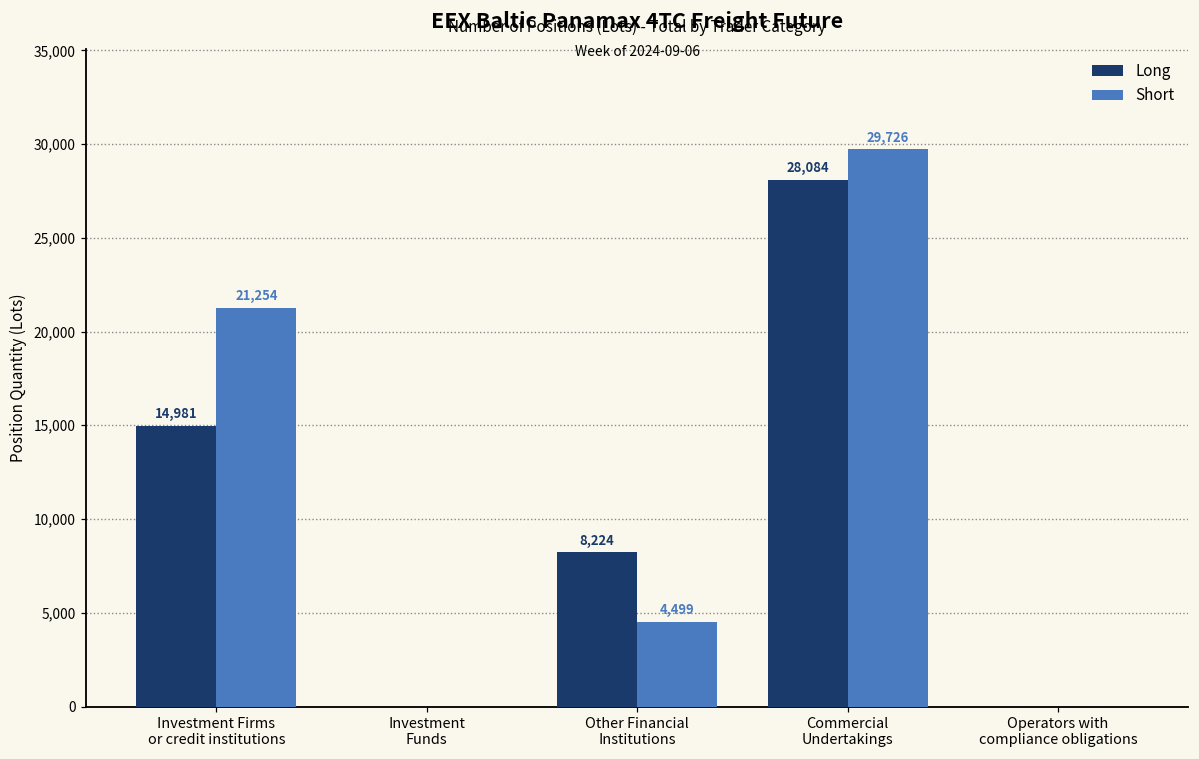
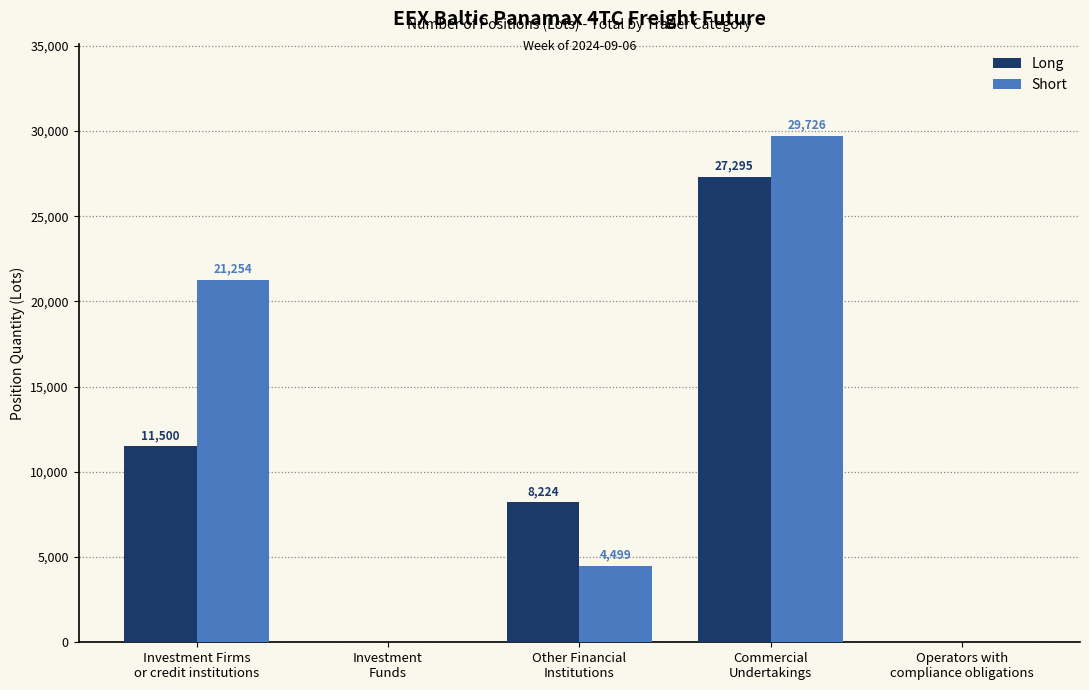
Long, Investment Firms or credit institutions: 14,981 -> 11,500
Long, Commercial Undertakings: 28,084 -> 27,295
